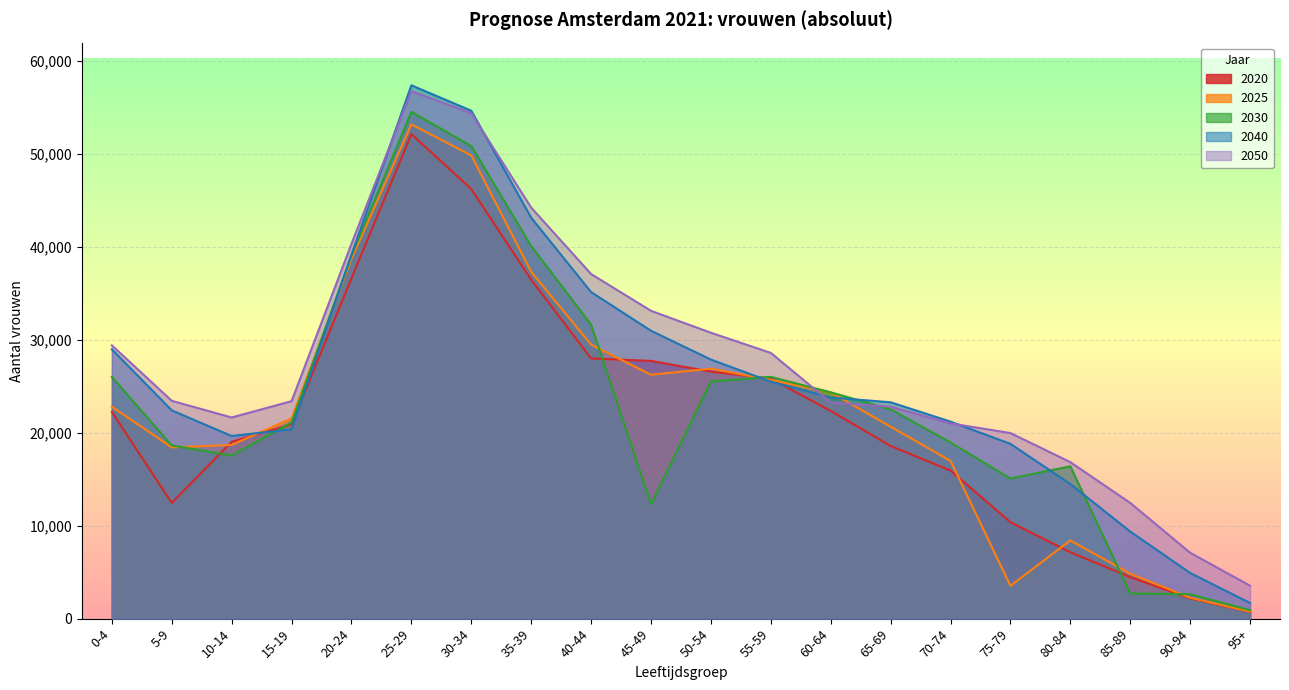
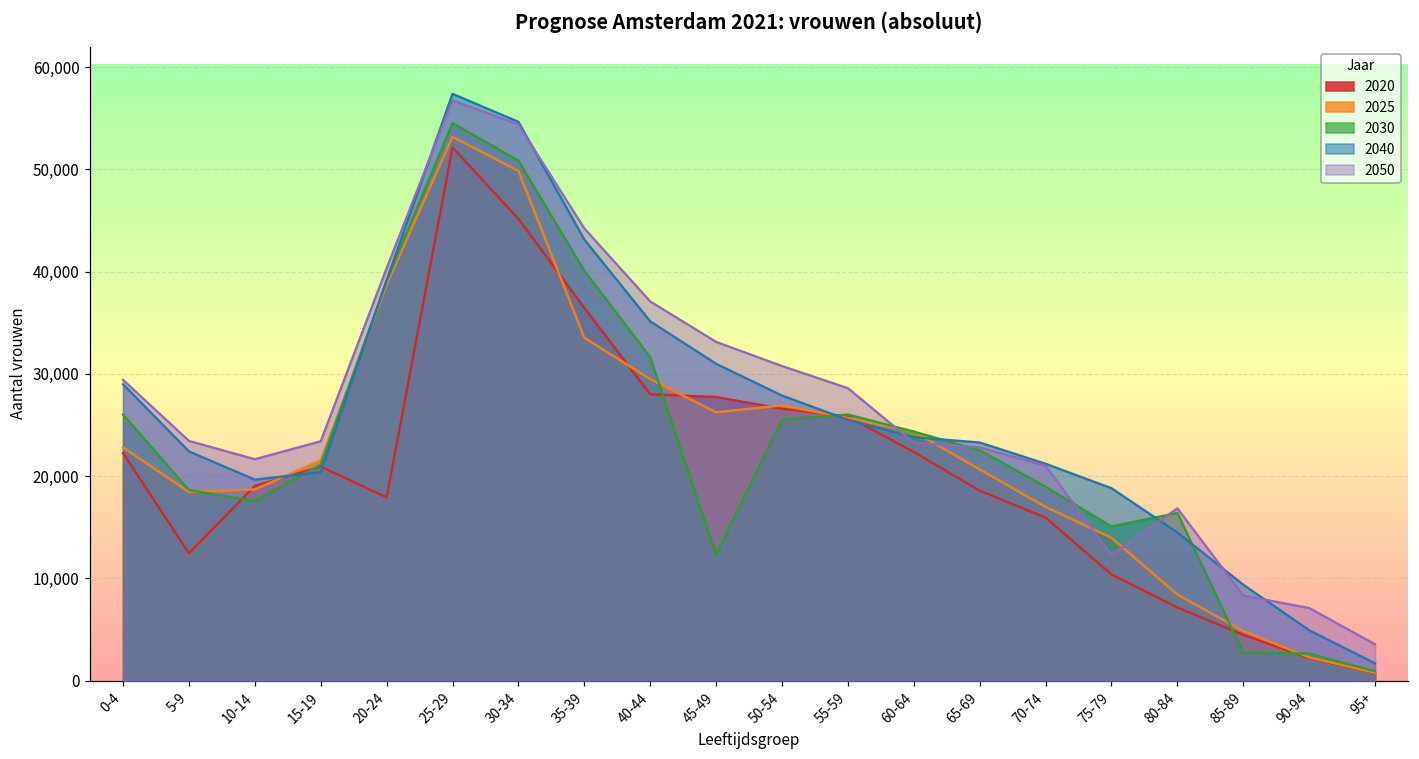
2020, 20-24: 37,000 -> 18,000
2020, 30-34: 46,000 -> 45,000
2025, 35-39: 37,000 -> 34,000
2025, 75-79: 4,000 -> 14,000
2050, 75-79: 20,000 -> 12,000
2050, 85-89: 12,000 -> 8,000
